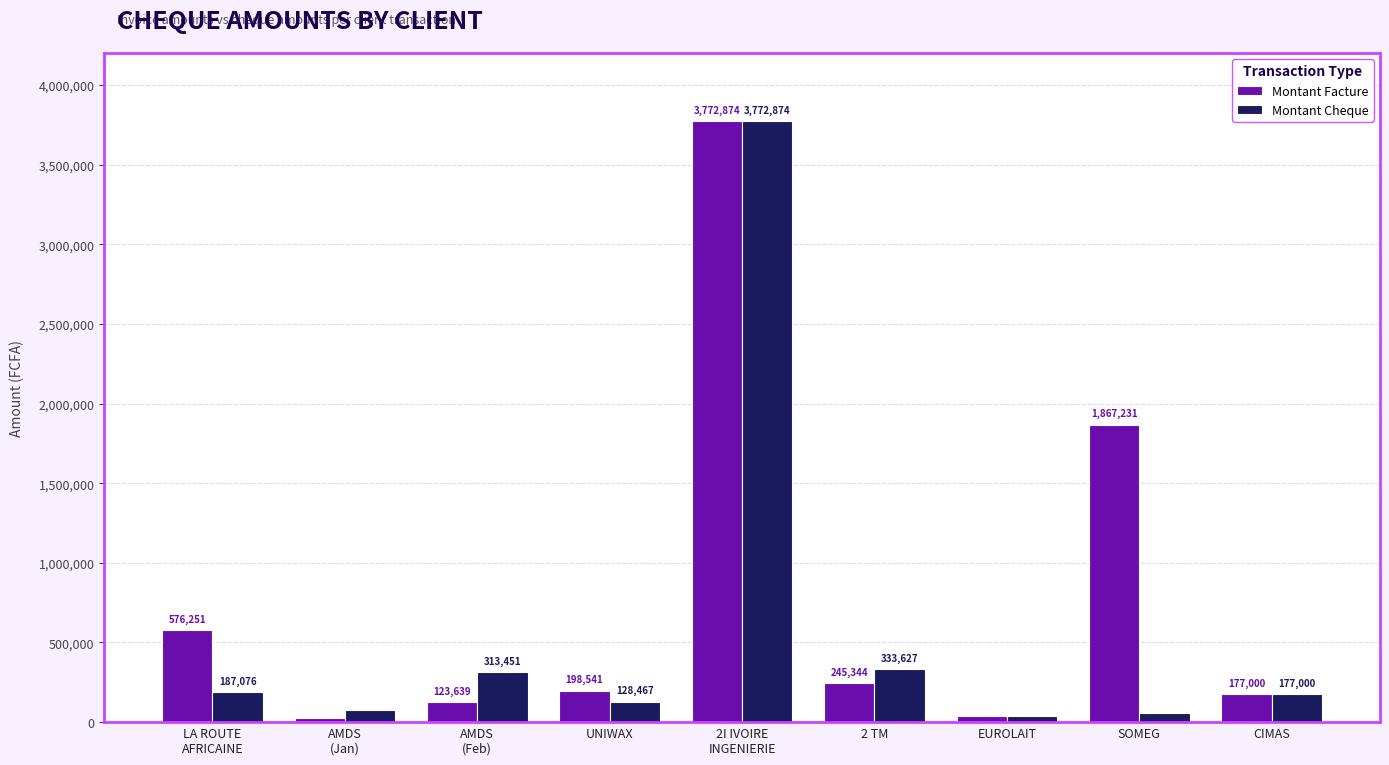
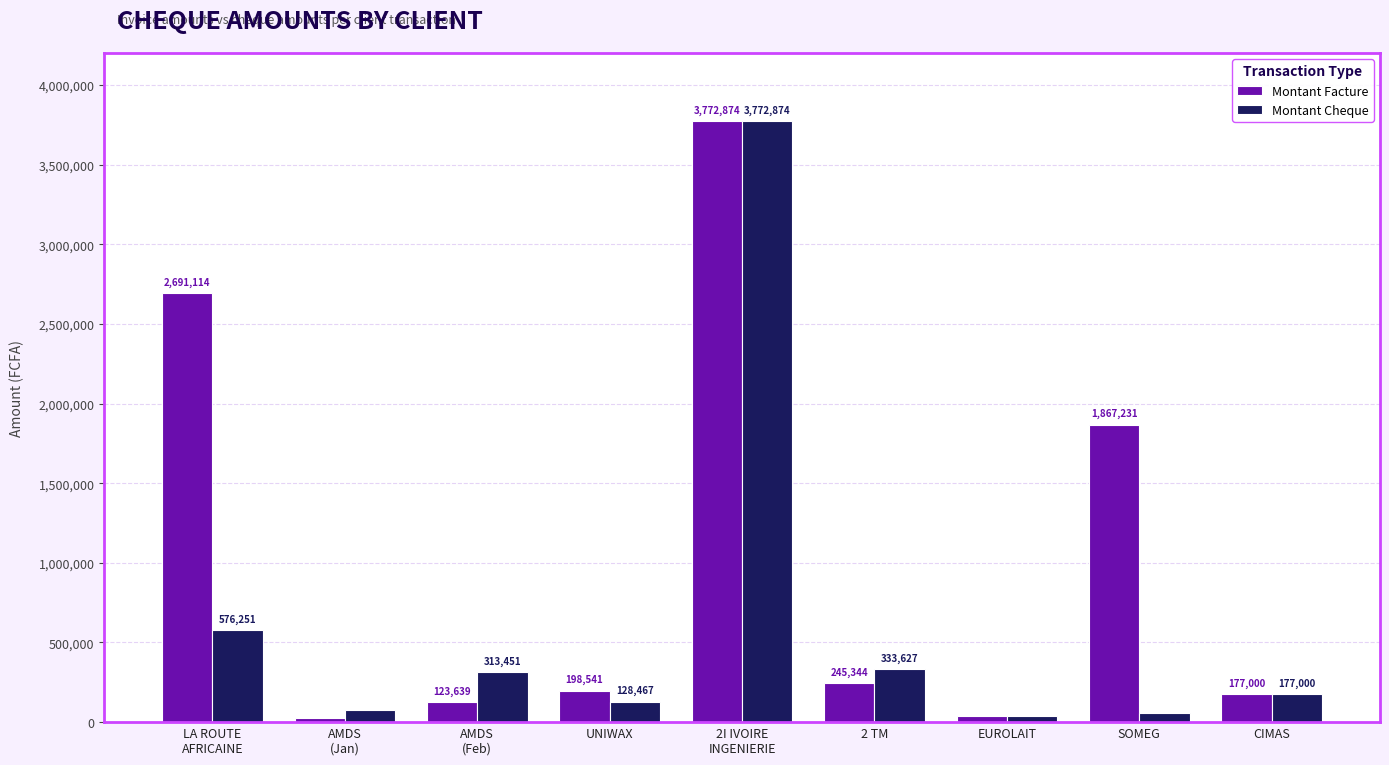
Montant Facture, LA ROUTE AFRICAINE: 576,251 -> 2,691,114
Montant Cheque, LA ROUTE AFRICAINE: 187,076 -> 576,251
